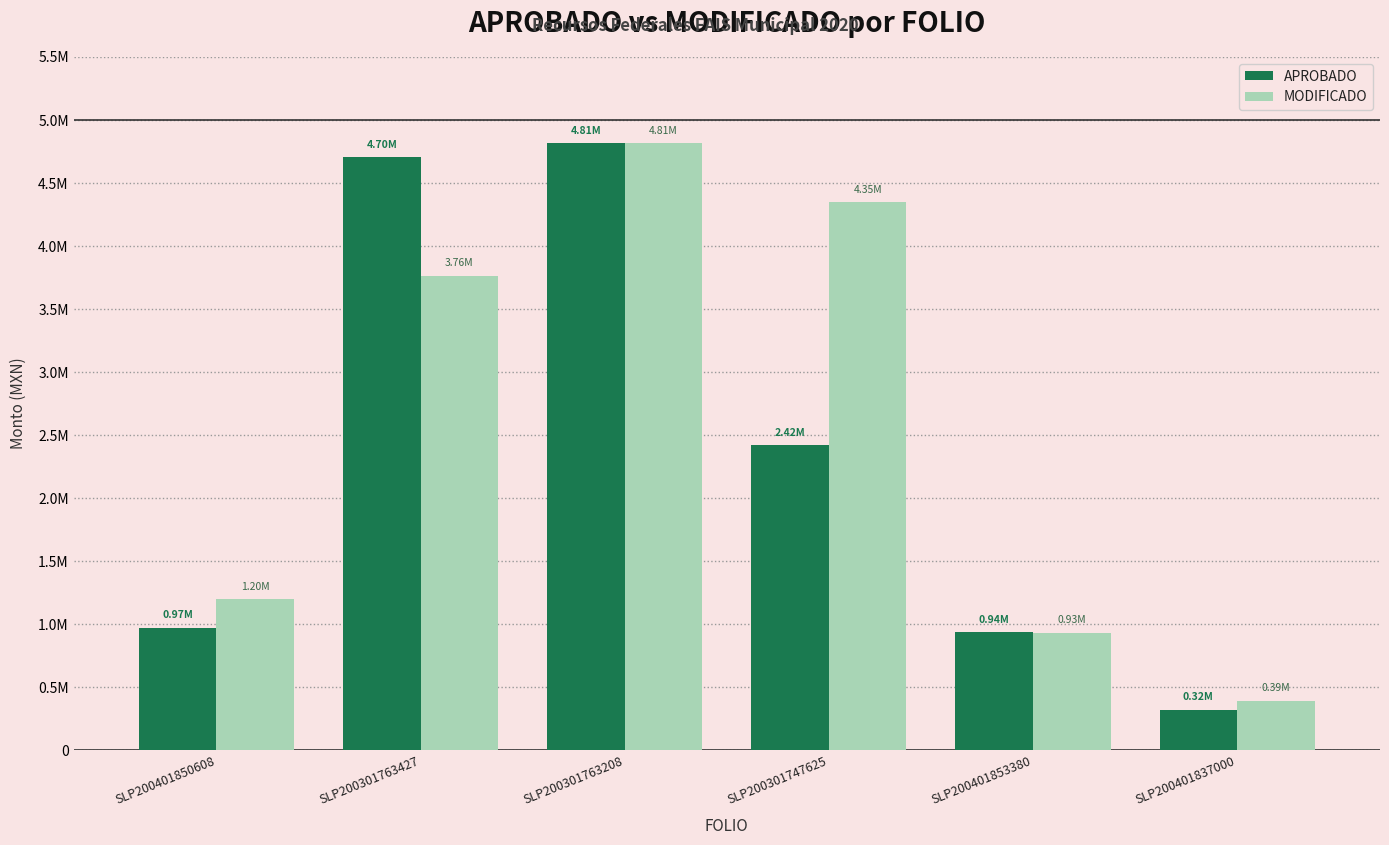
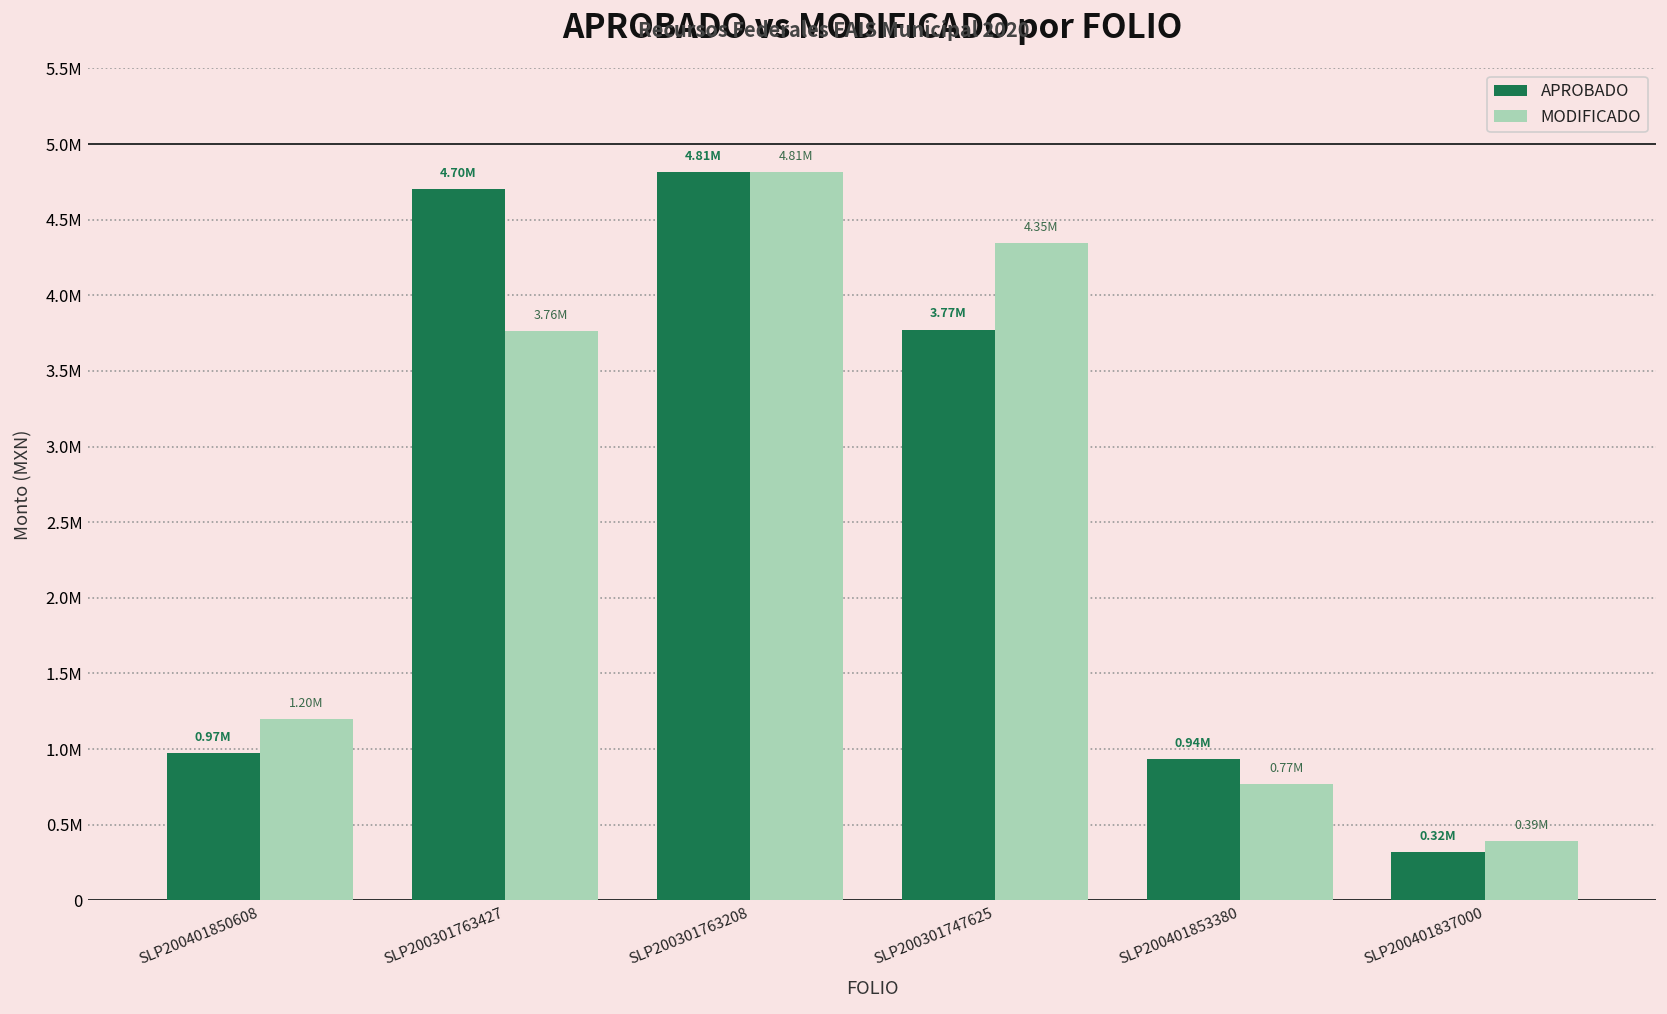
APROBADO, SLP200301747625: 2.42M -> 3.77M
MODIFICADO, SLP200401853380: 0.93M -> 0.77M
